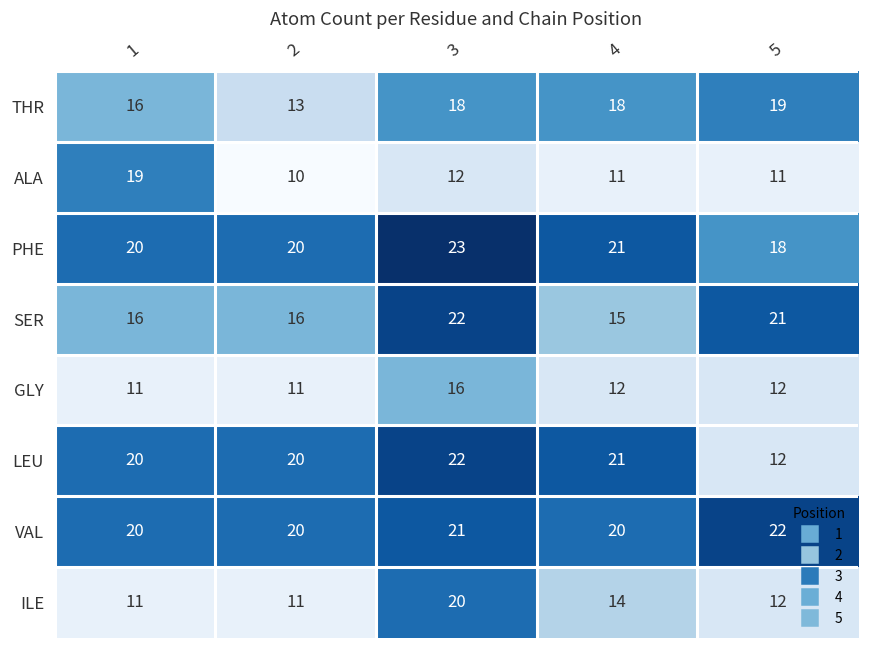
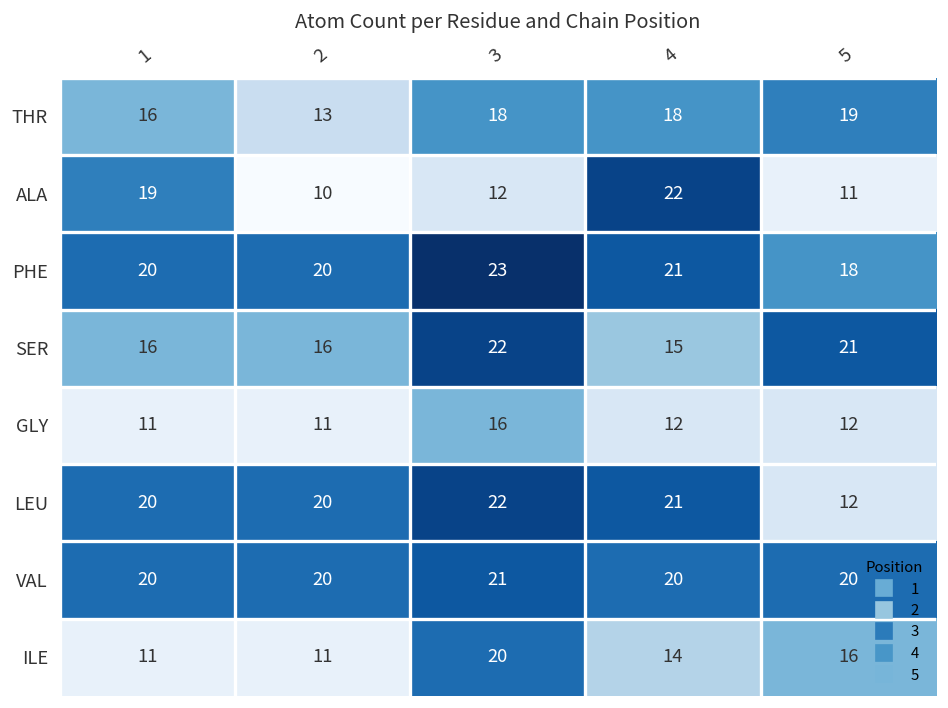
ALA, 4: 11 -> 22
VAL, 5: 22 -> 20
ILE, 5: 12 -> 16
